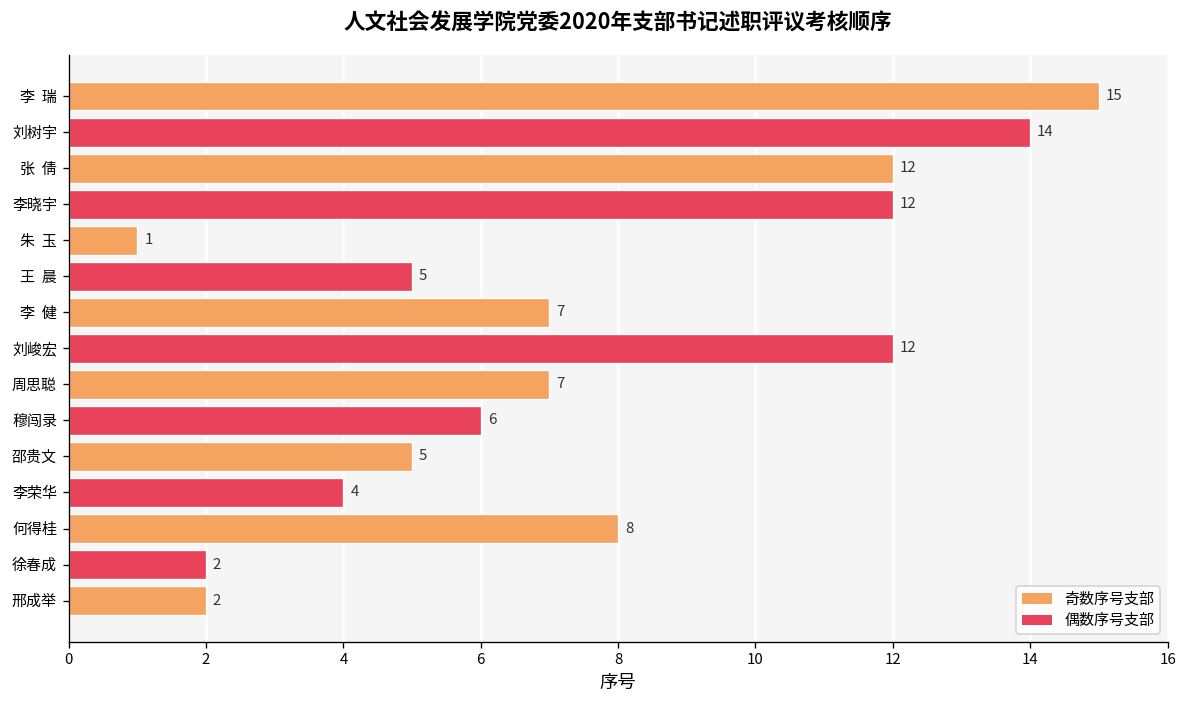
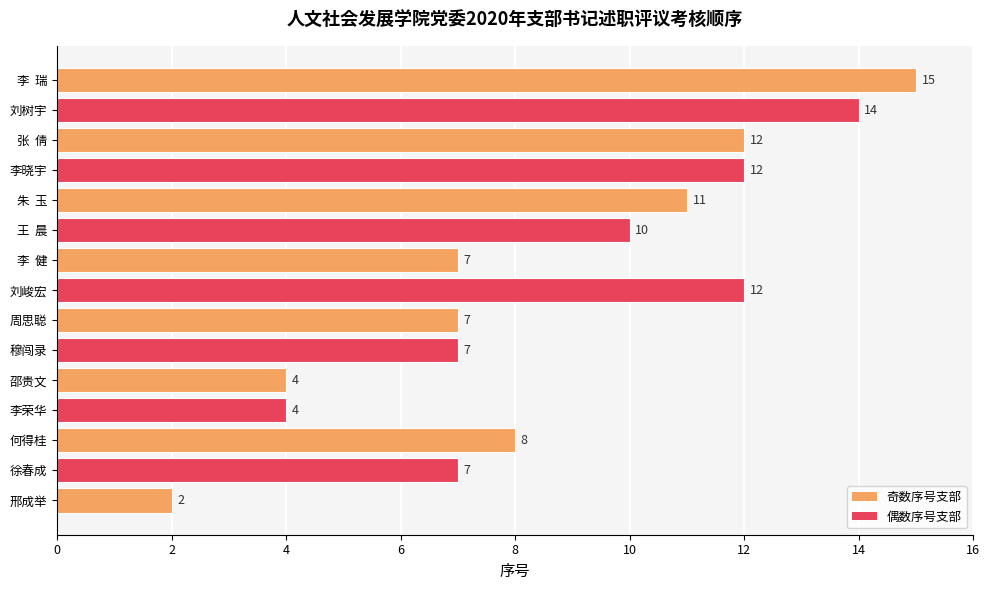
朱 玉: 1 -> 11
王 晨: 5 -> 10
穆闯录: 6 -> 7
邵贵文: 5 -> 4
徐春成: 2 -> 7
